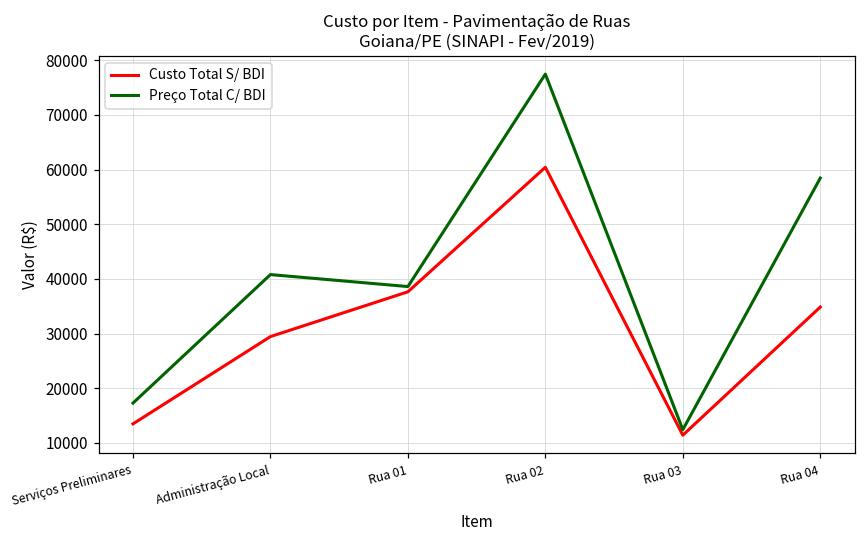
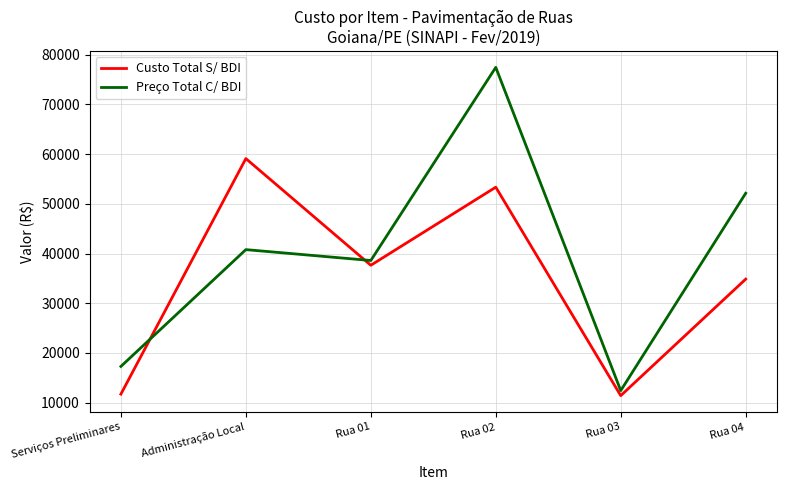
Custo Total S/ BDI, Serviços Preliminares: 13000 -> 12000
Custo Total S/ BDI, Administração Local: 29000 -> 59000
Custo Total S/ BDI, Rua 02: 60000 -> 53000
Preço Total C/ BDI, Rua 04: 58000 -> 52000
